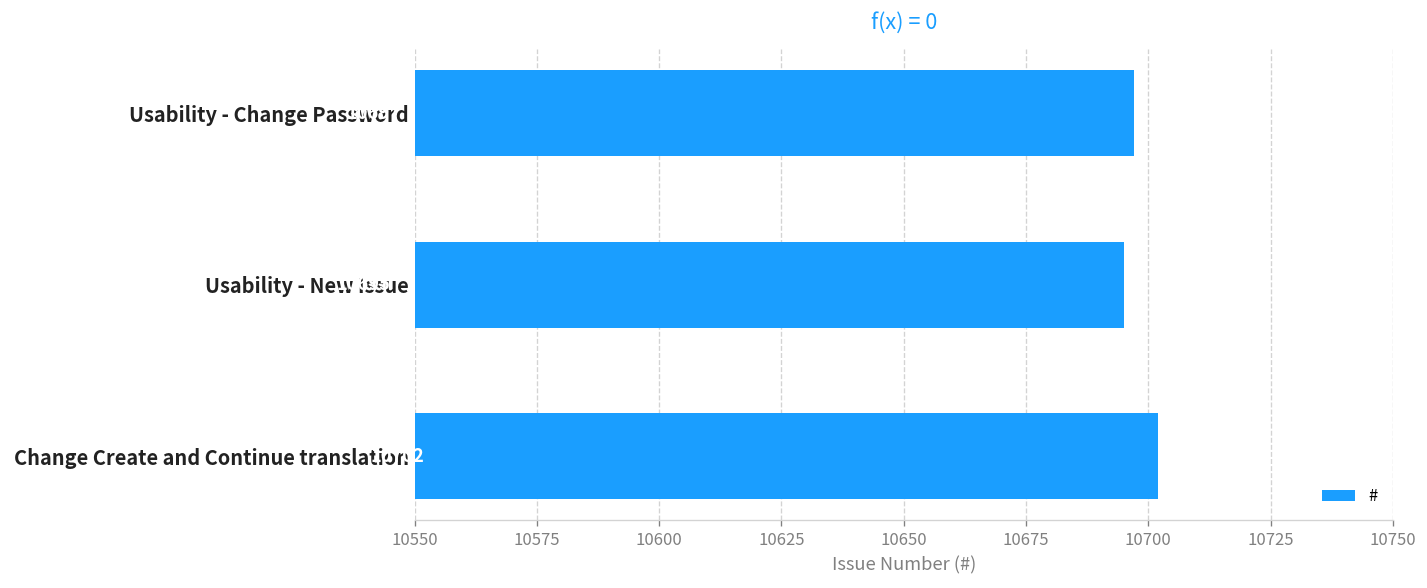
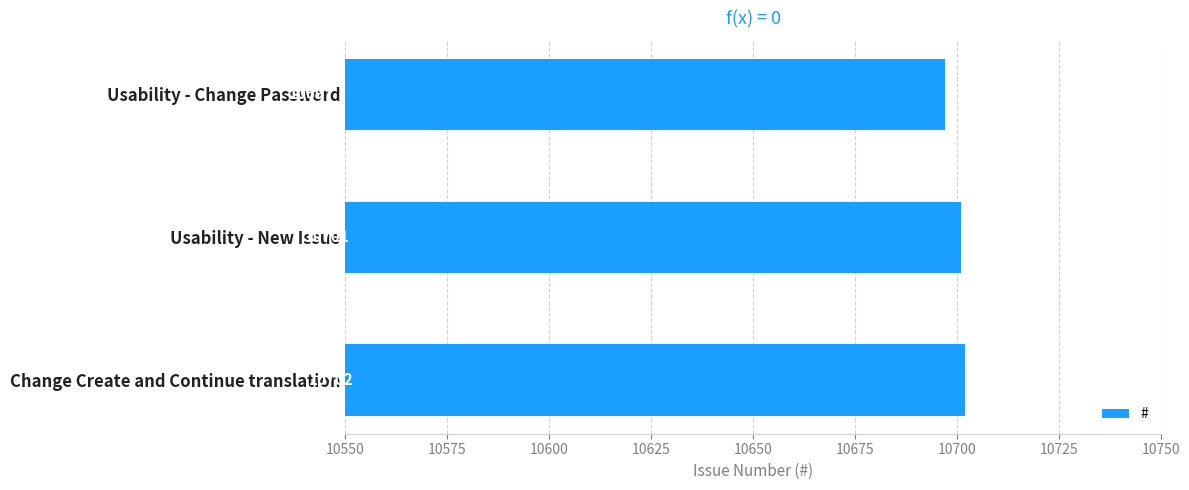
Usability - New Issue: 10695 -> 10701
